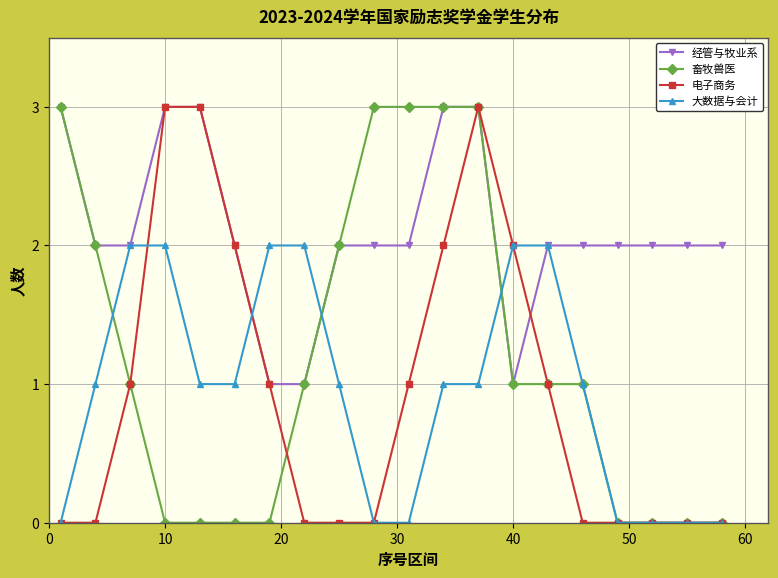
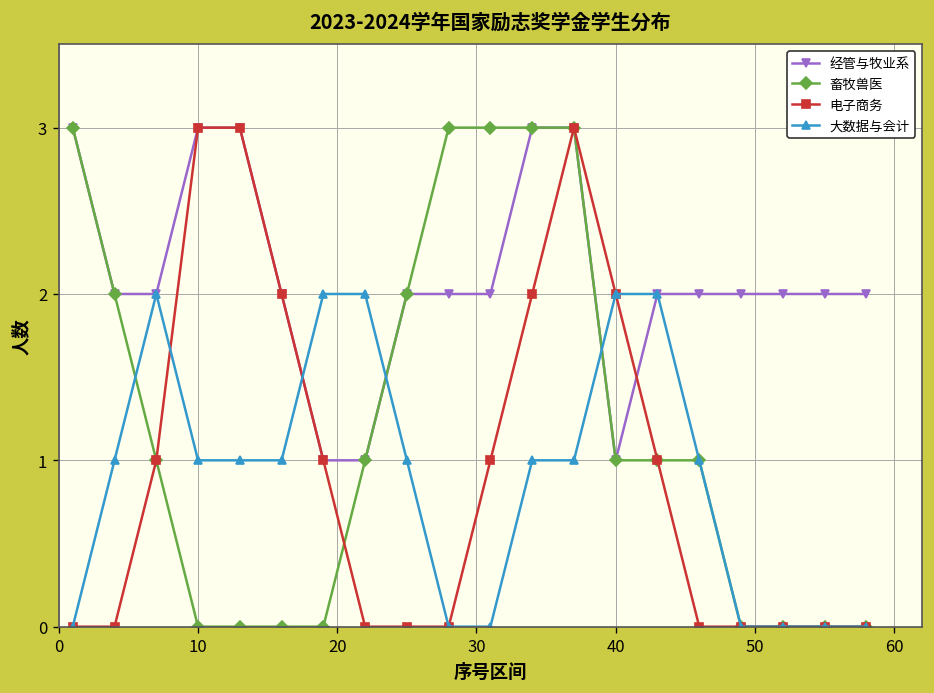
大数据与会计, 10: 2 -> 1
